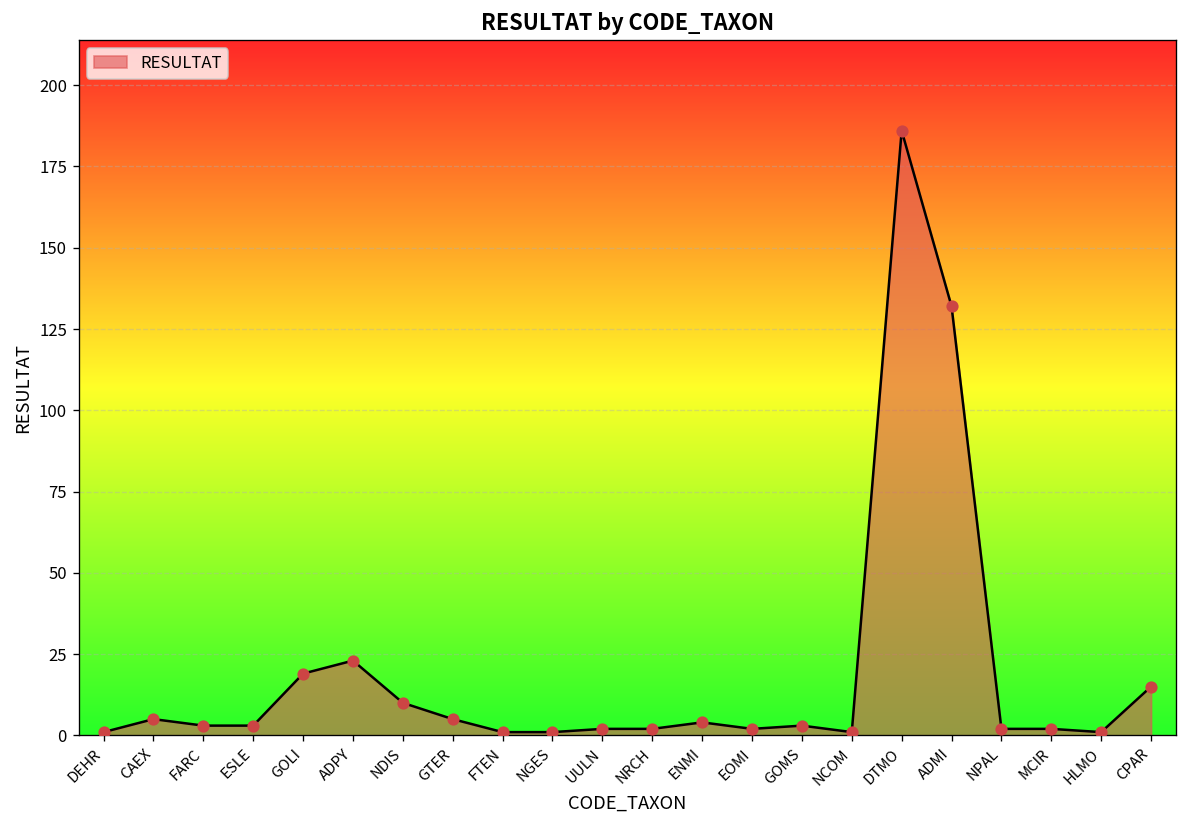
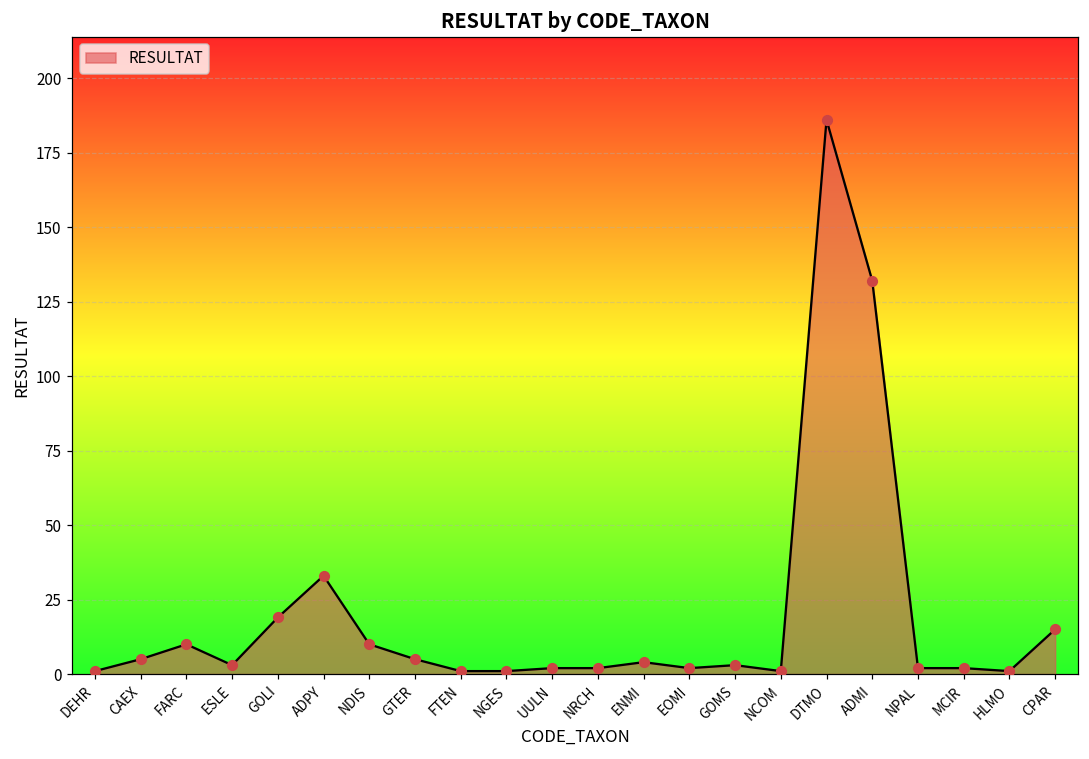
FARC: 3 -> 10
ADPY: 23 -> 33
